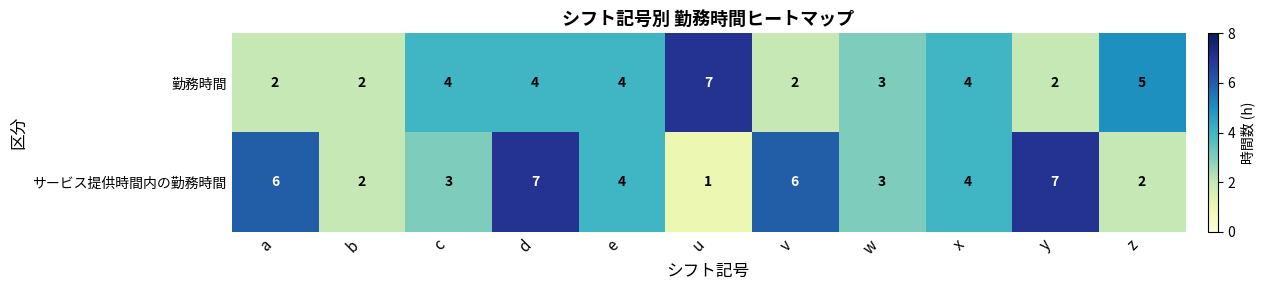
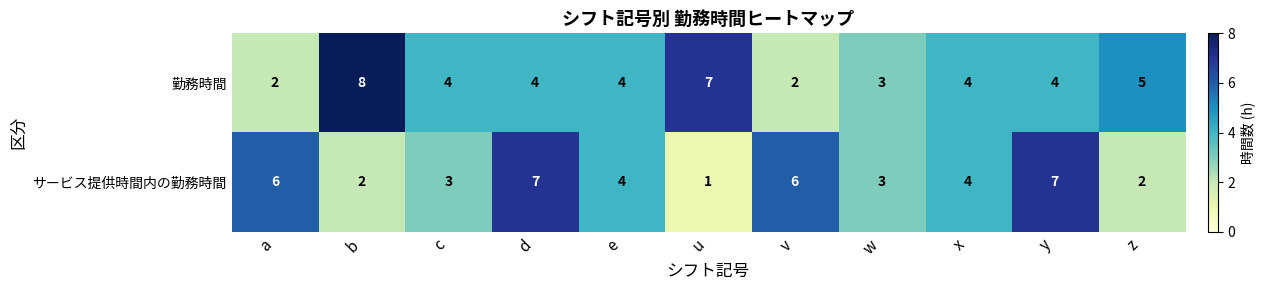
勤務時間, b: 2 -> 8
勤務時間, y: 2 -> 4
